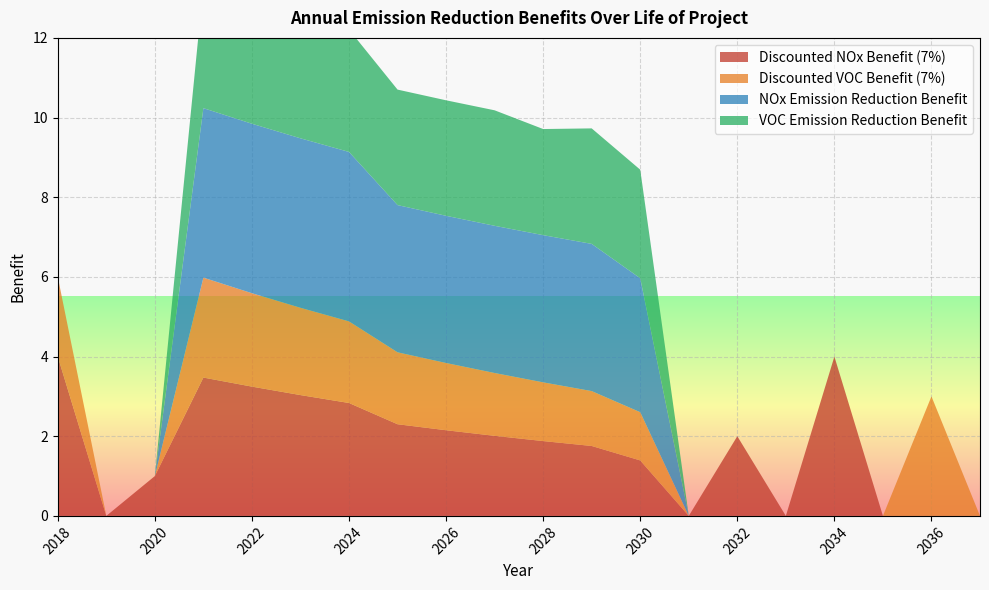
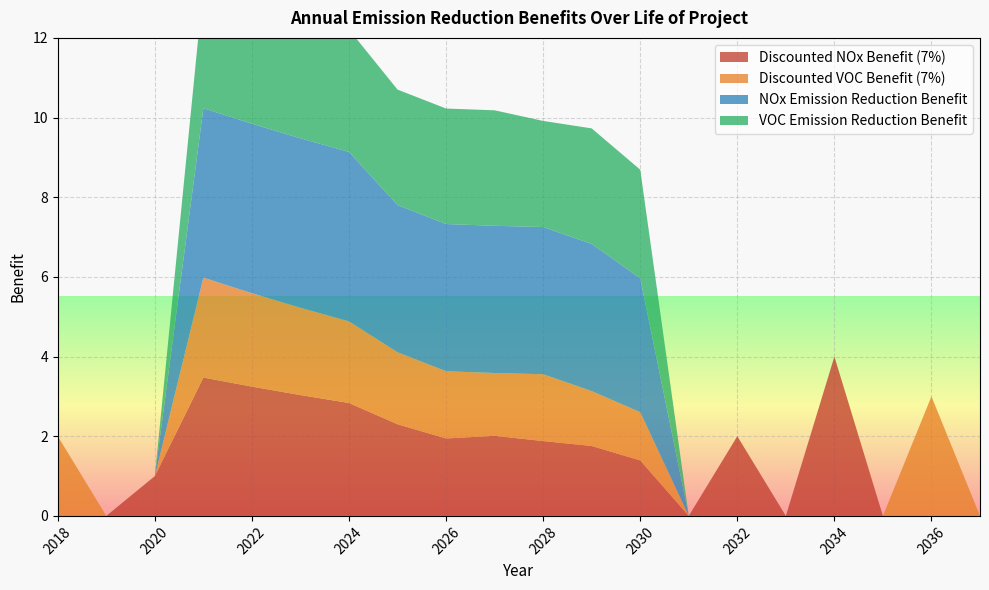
Discounted NOx Benefit (7%), 2018: 4 -> 0
Discounted NOx Benefit (7%), 2026: 2.2 -> 1.9
Discounted VOC Benefit (7%), 2028: 1.5 -> 1.7
